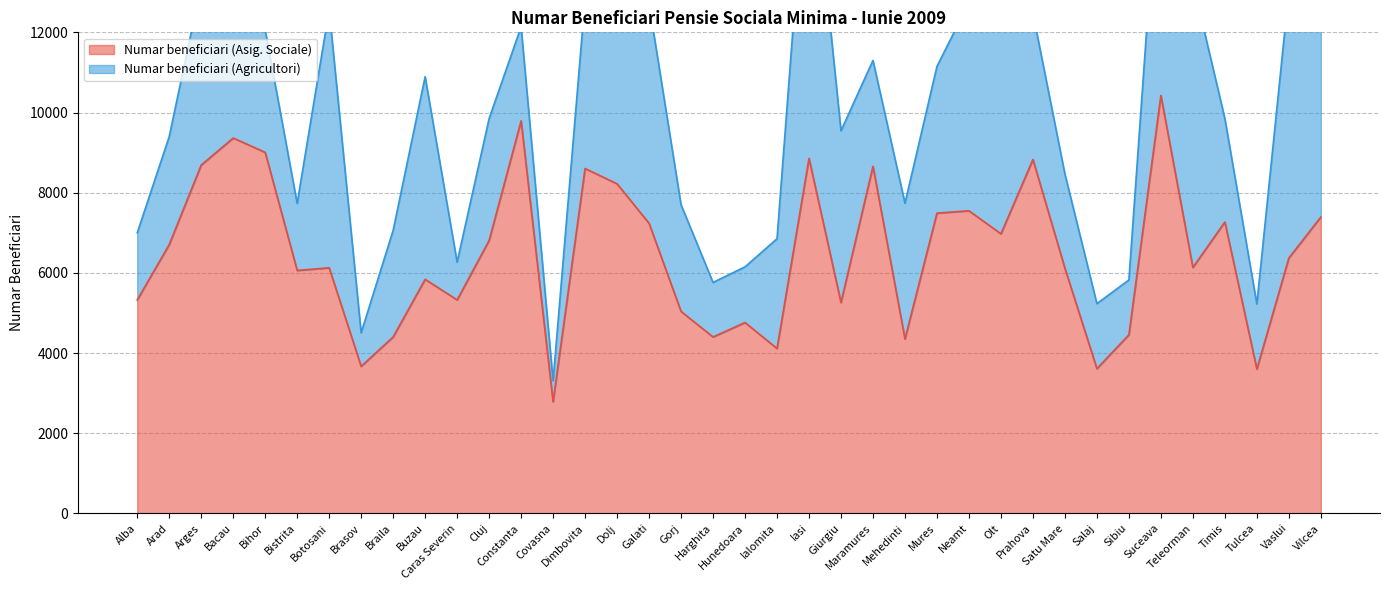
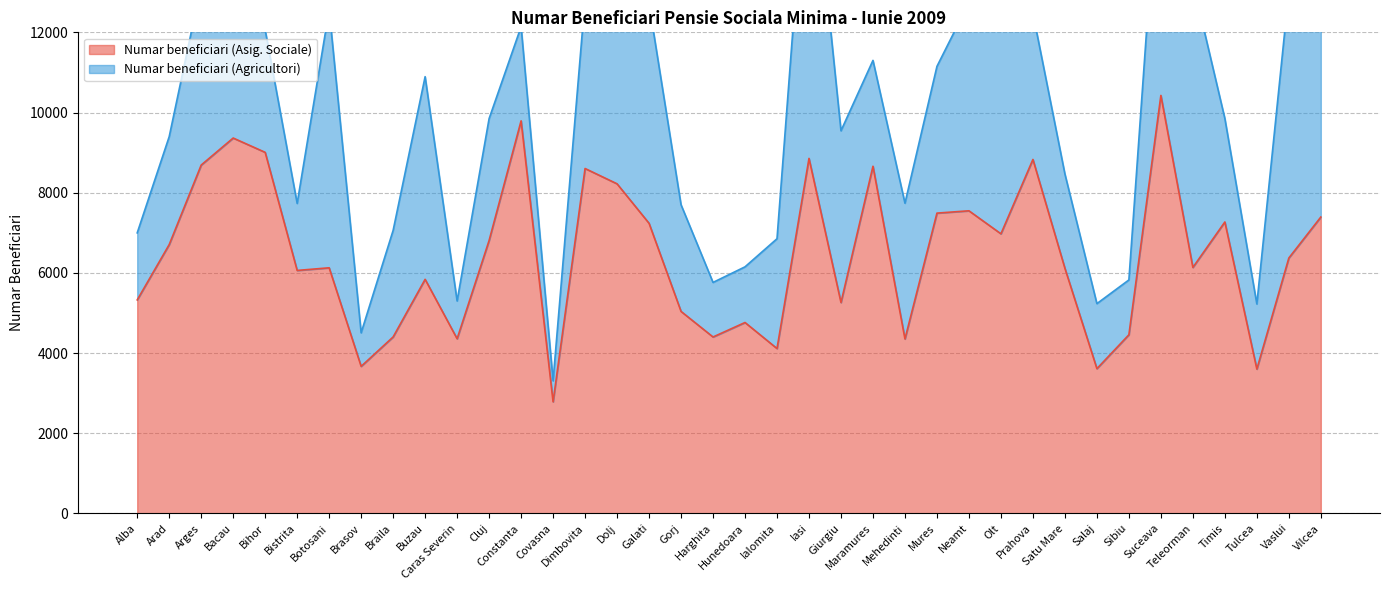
Numar beneficiari (Asig. Sociale), Caras Severin: 5300 -> 4400
